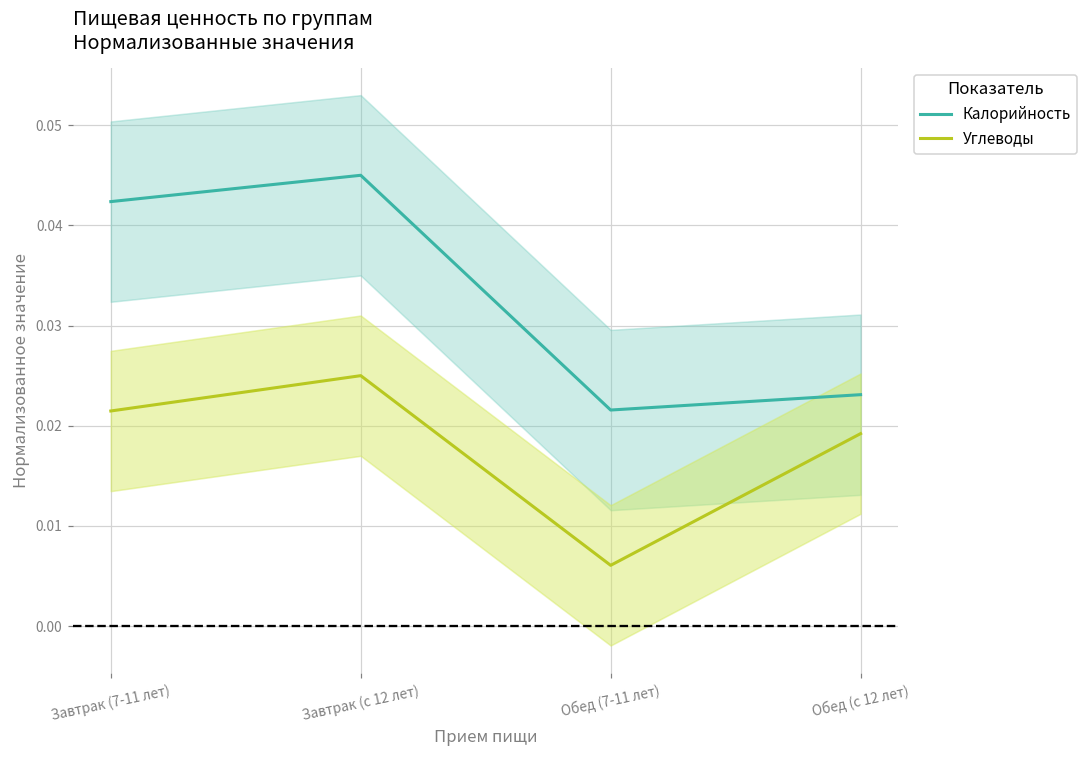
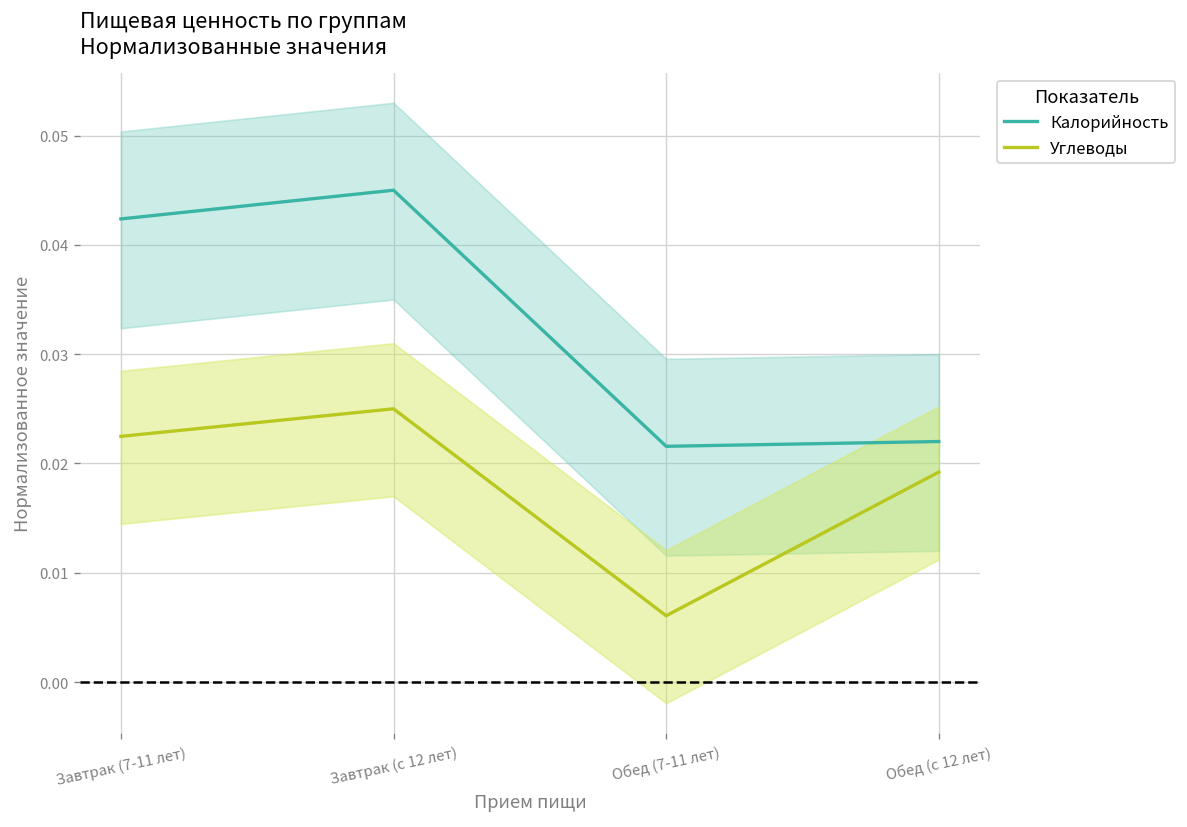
Углеводы, Завтрак (7-11 лет): 0.021 -> 0.022
Калорийность, Обед (с 12 лет): 0.023 -> 0.022
